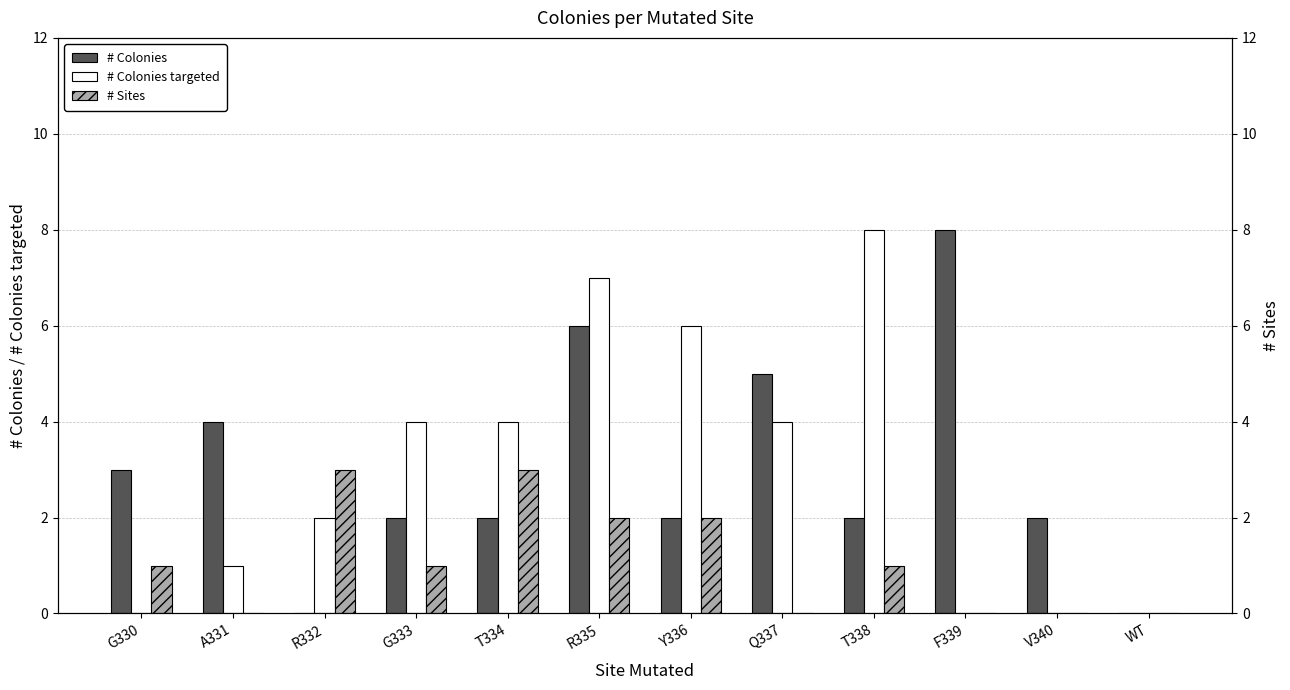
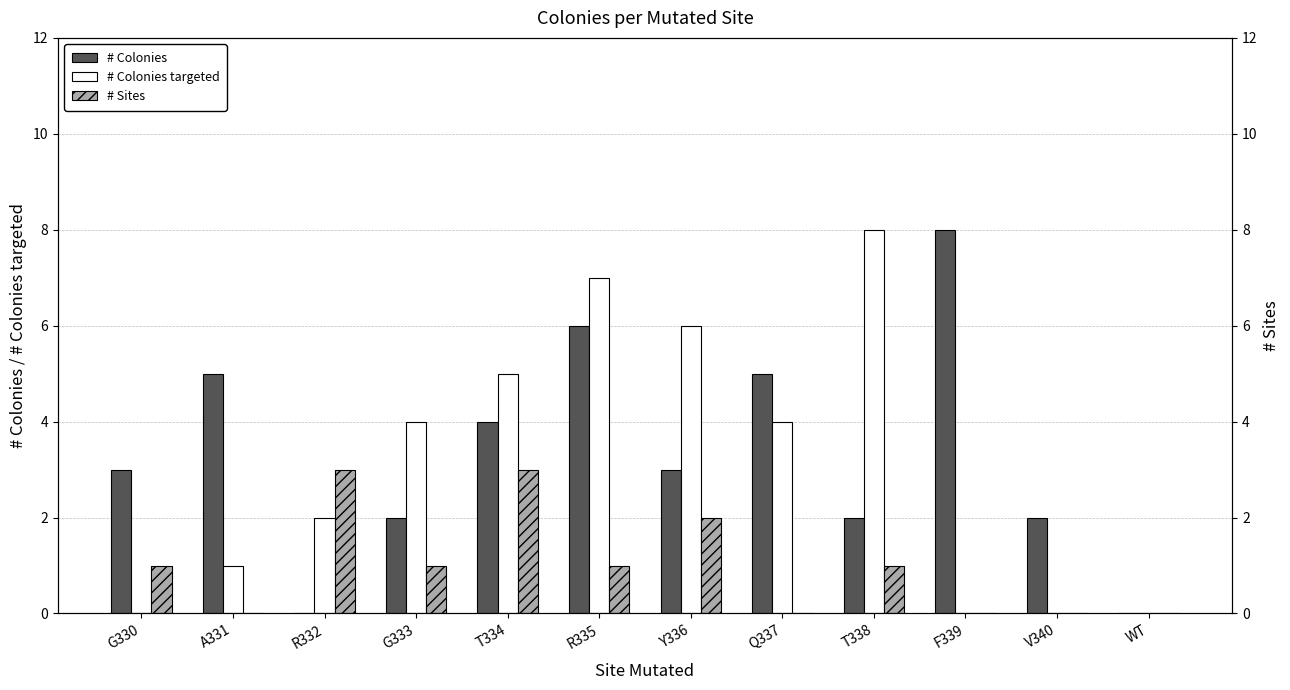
# Colonies, A331: 4 -> 5
# Colonies, T334: 2 -> 4
# Colonies targeted, T334: 4 -> 5
# Sites, R335: 2 -> 1
# Colonies, Y336: 2 -> 3
